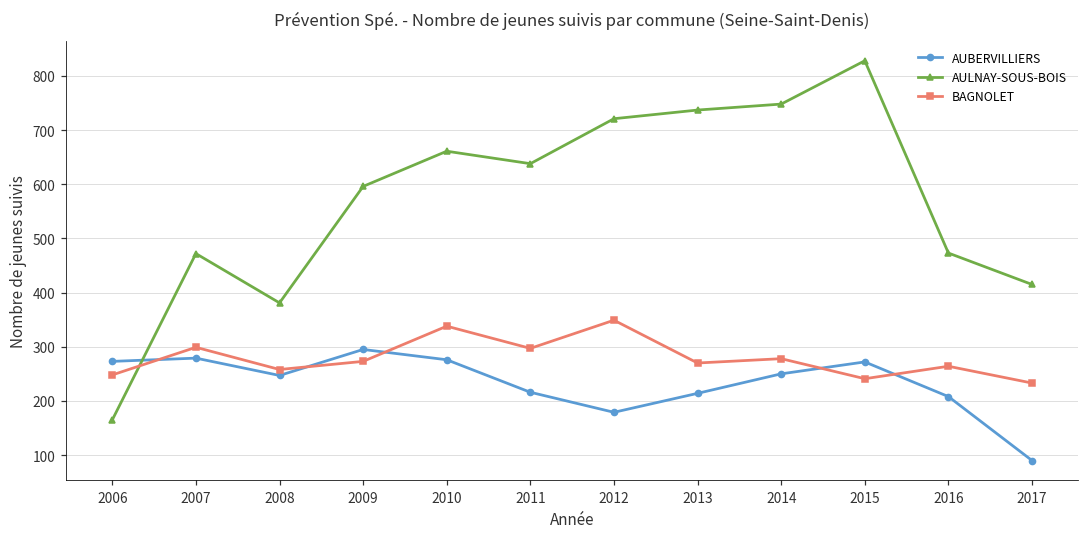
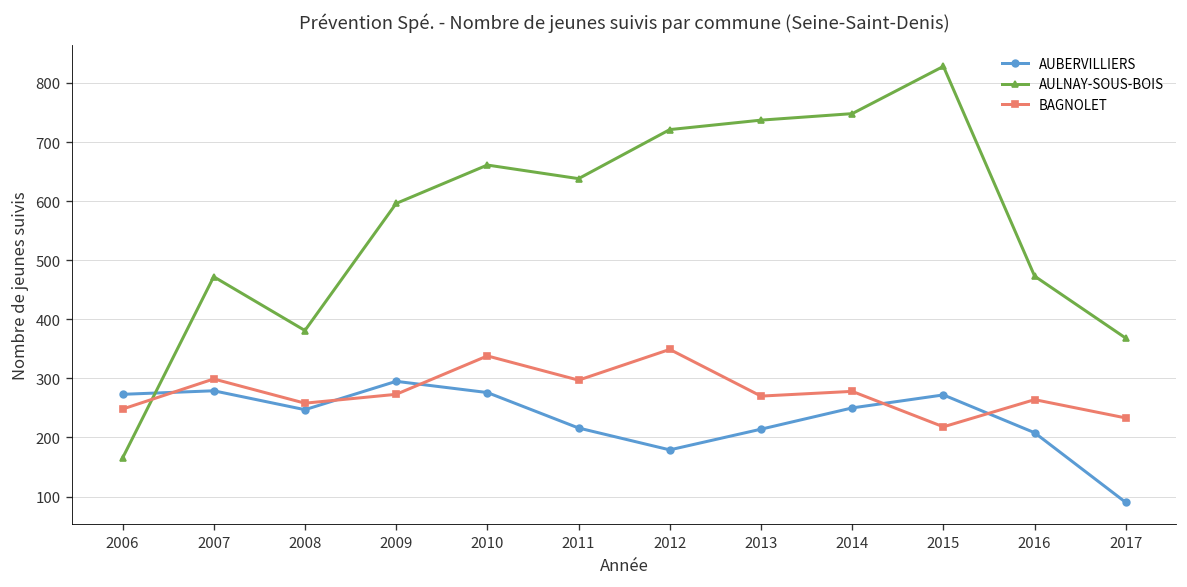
BAGNOLET, 2015: 240 -> 220
AULNAY-SOUS-BOIS, 2017: 420 -> 370
